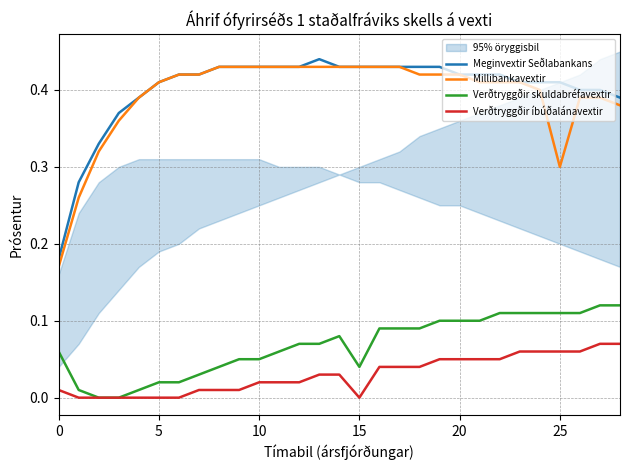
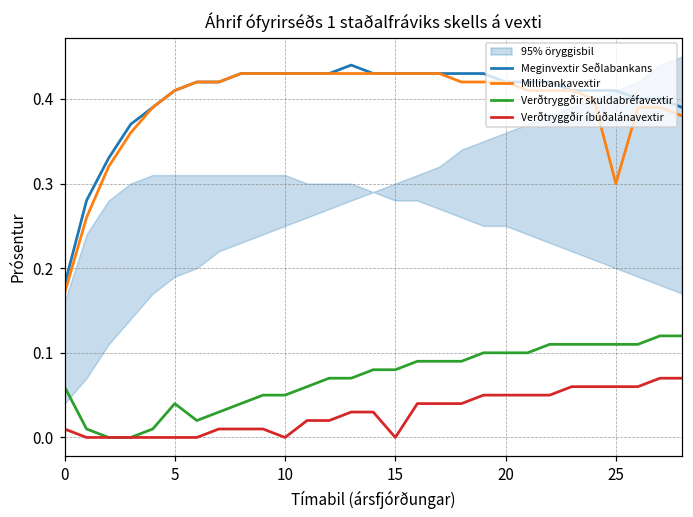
Verðtryggðir skuldabréfavextir, 5: 0.02 -> 0.04
Verðtryggðir íbúðalánavextir, 10: 0.02 -> 0.00
Verðtryggðir skuldabréfavextir, 15: 0.04 -> 0.08
